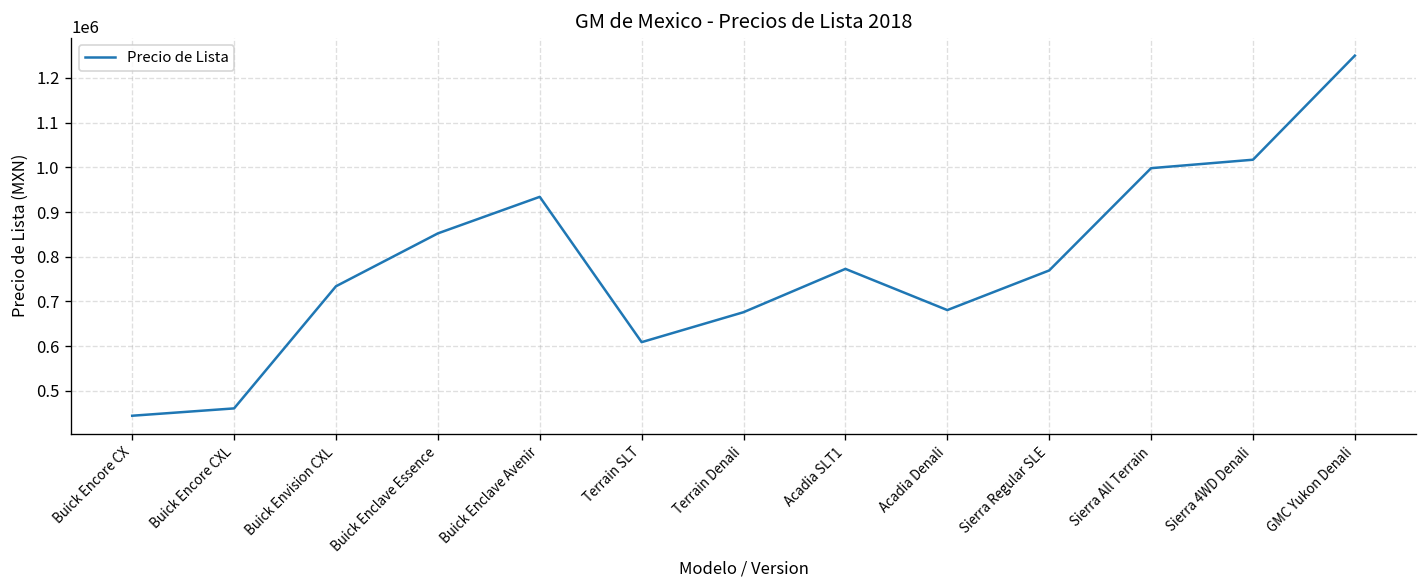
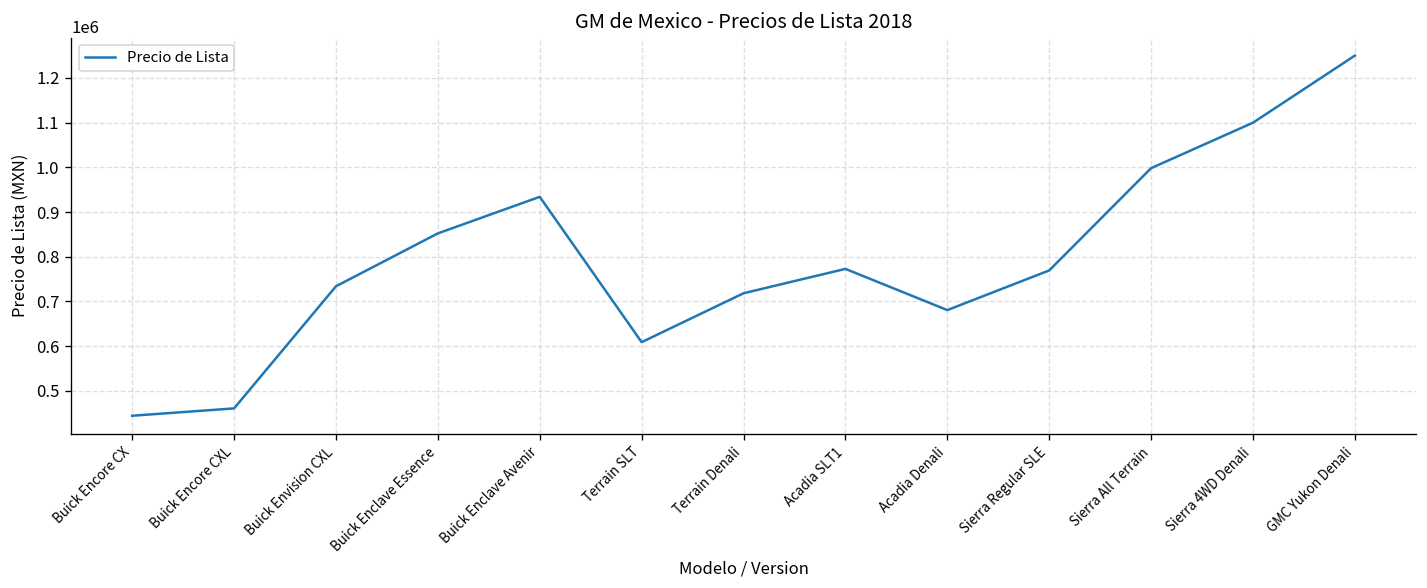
Terrain Denali: 680000 -> 720000
Sierra 4WD Denali: 1020000 -> 1100000
